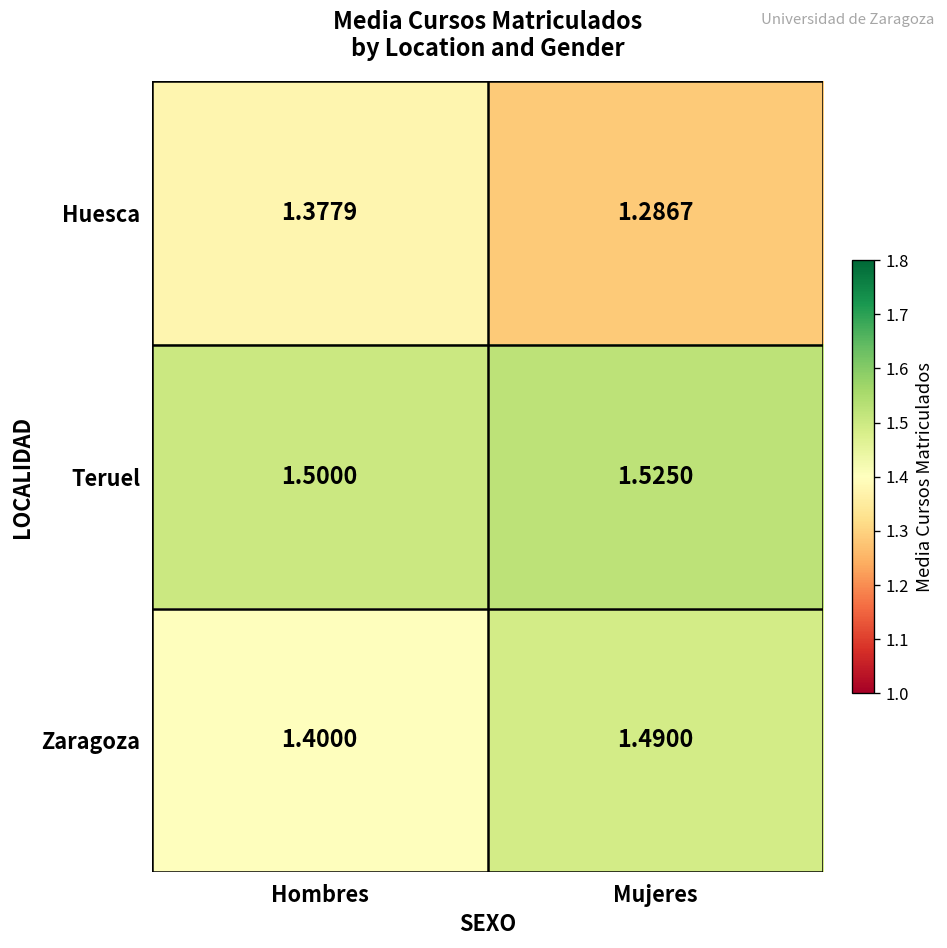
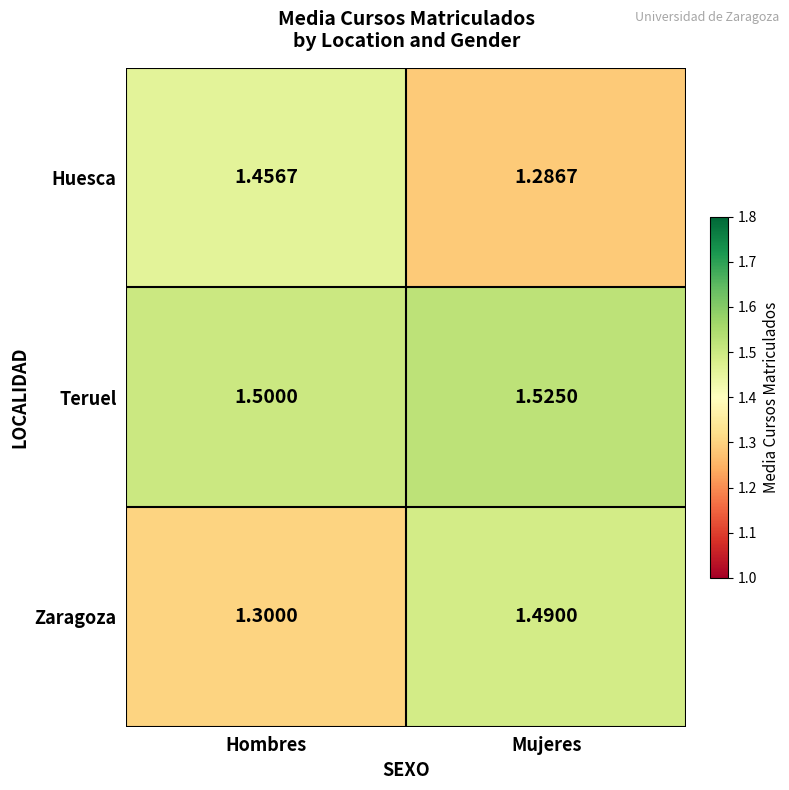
Huesca, Hombres: 1.3779 -> 1.4567
Zaragoza, Hombres: 1.4000 -> 1.3000
